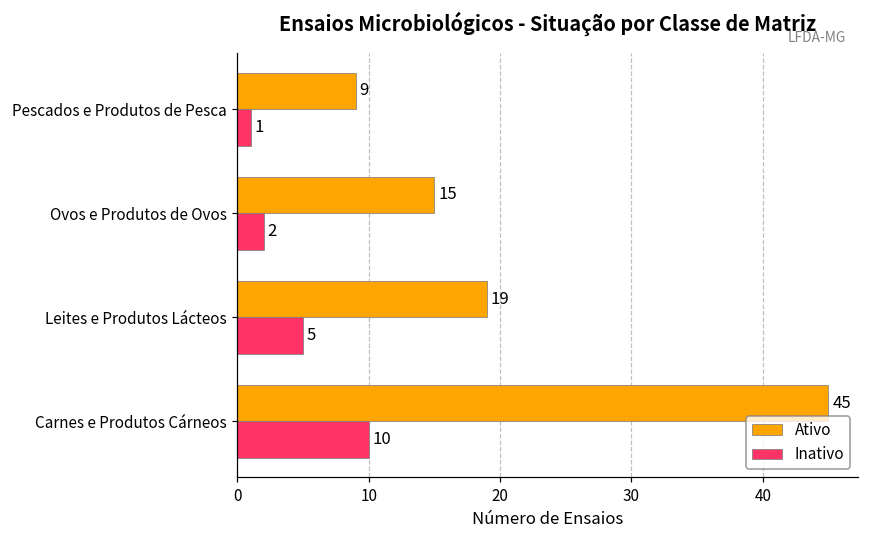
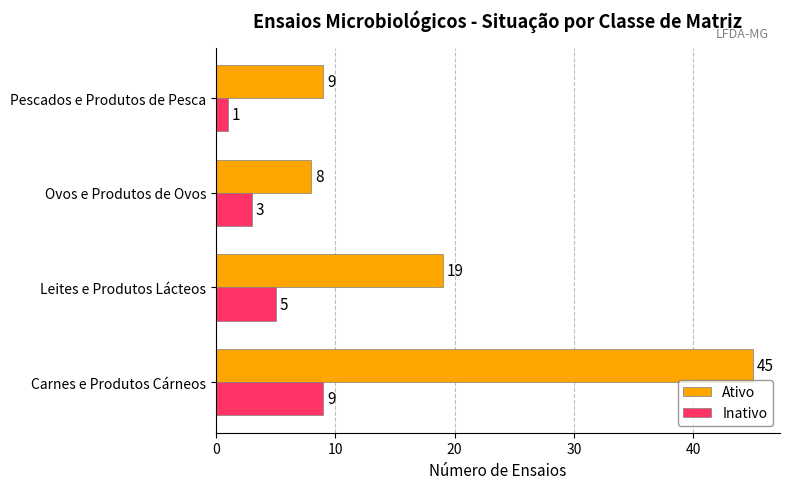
Ativo, Ovos e Produtos de Ovos: 15 -> 8
Inativo, Ovos e Produtos de Ovos: 2 -> 3
Inativo, Carnes e Produtos Cárneos: 10 -> 9
